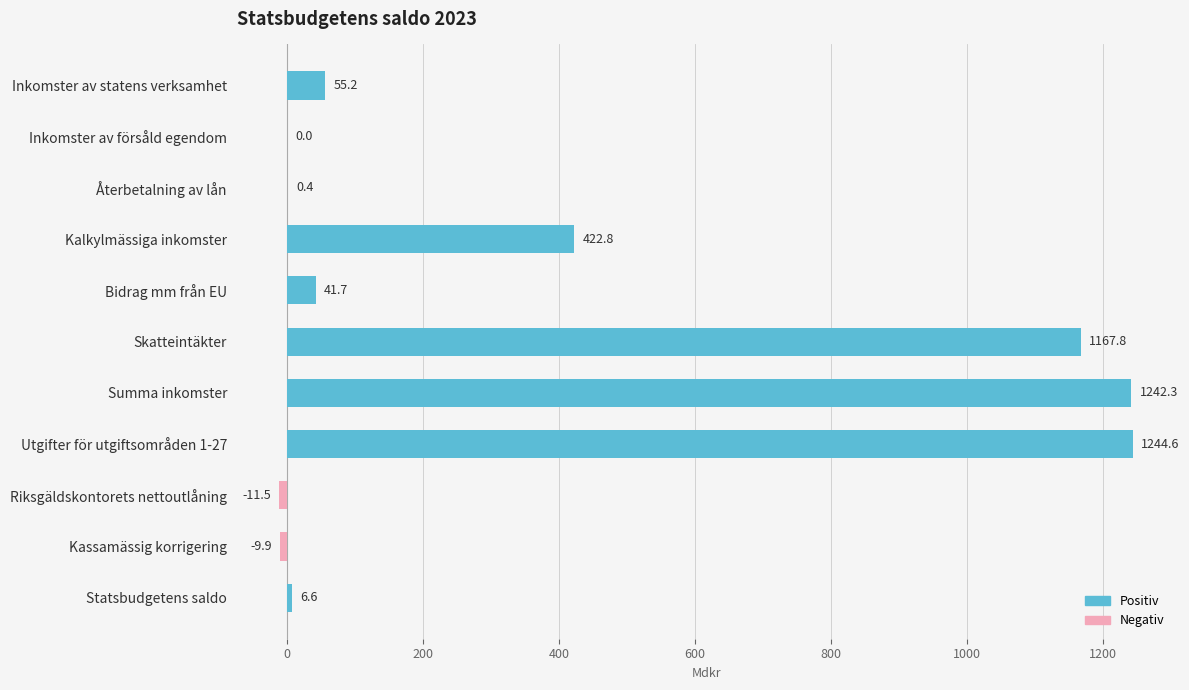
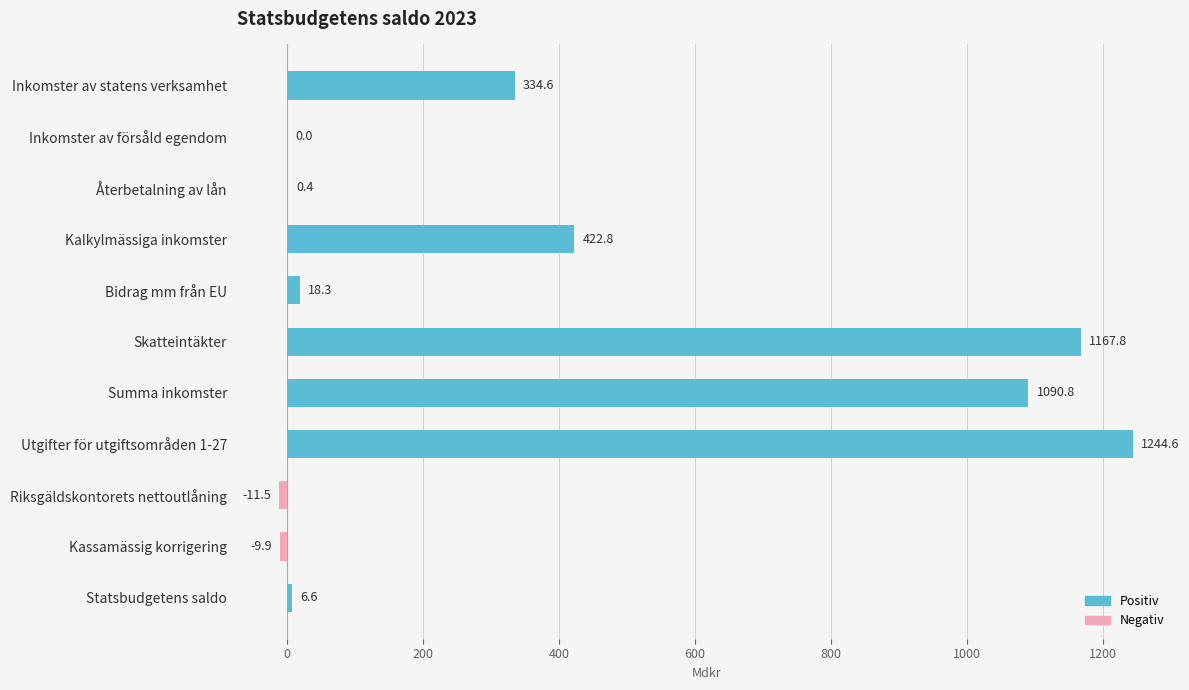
Positiv, Inkomster av statens verksamhet: 55.2 -> 334.6
Positiv, Bidrag mm från EU: 41.7 -> 18.3
Positiv, Summa inkomster: 1242.3 -> 1090.8
